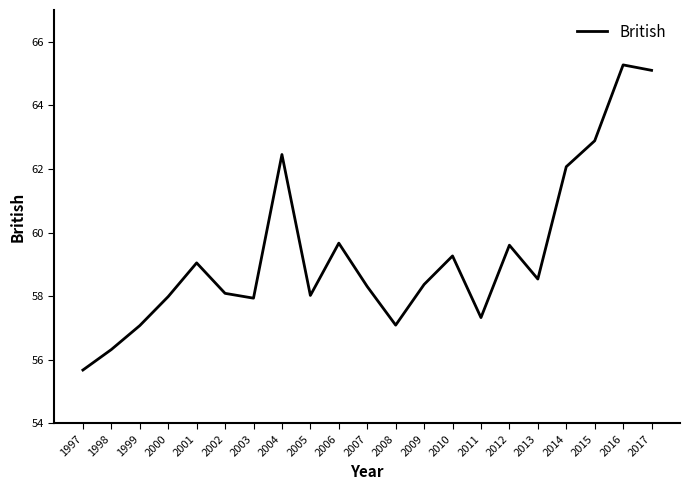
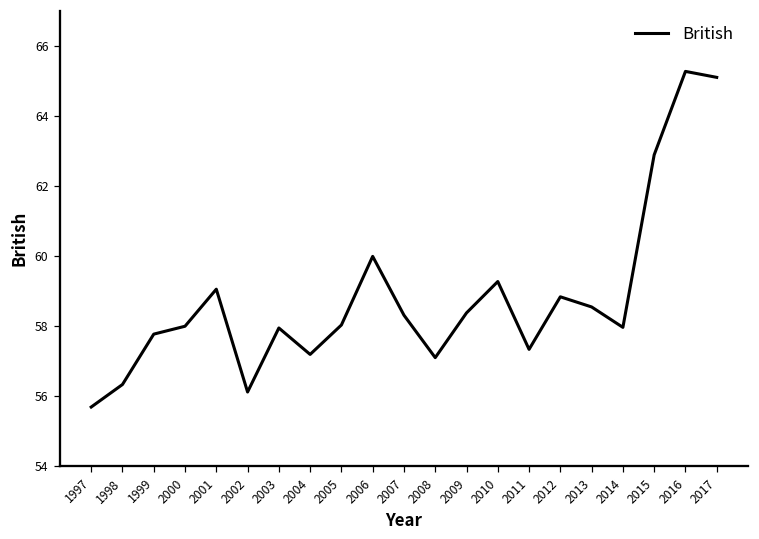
1999: 57.1 -> 57.8
2002: 58.1 -> 56.1
2004: 62.5 -> 57.2
2006: 59.7 -> 60.0
2012: 59.6 -> 58.8
2014: 62.1 -> 58.0
